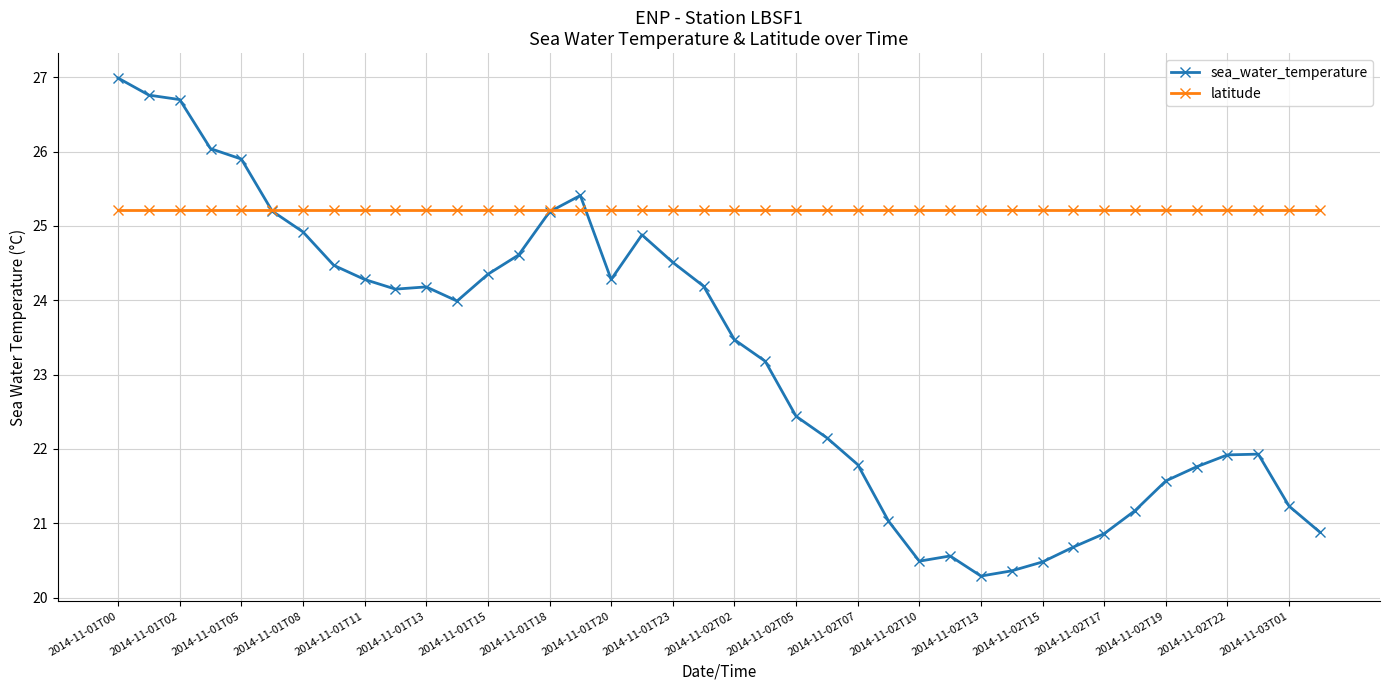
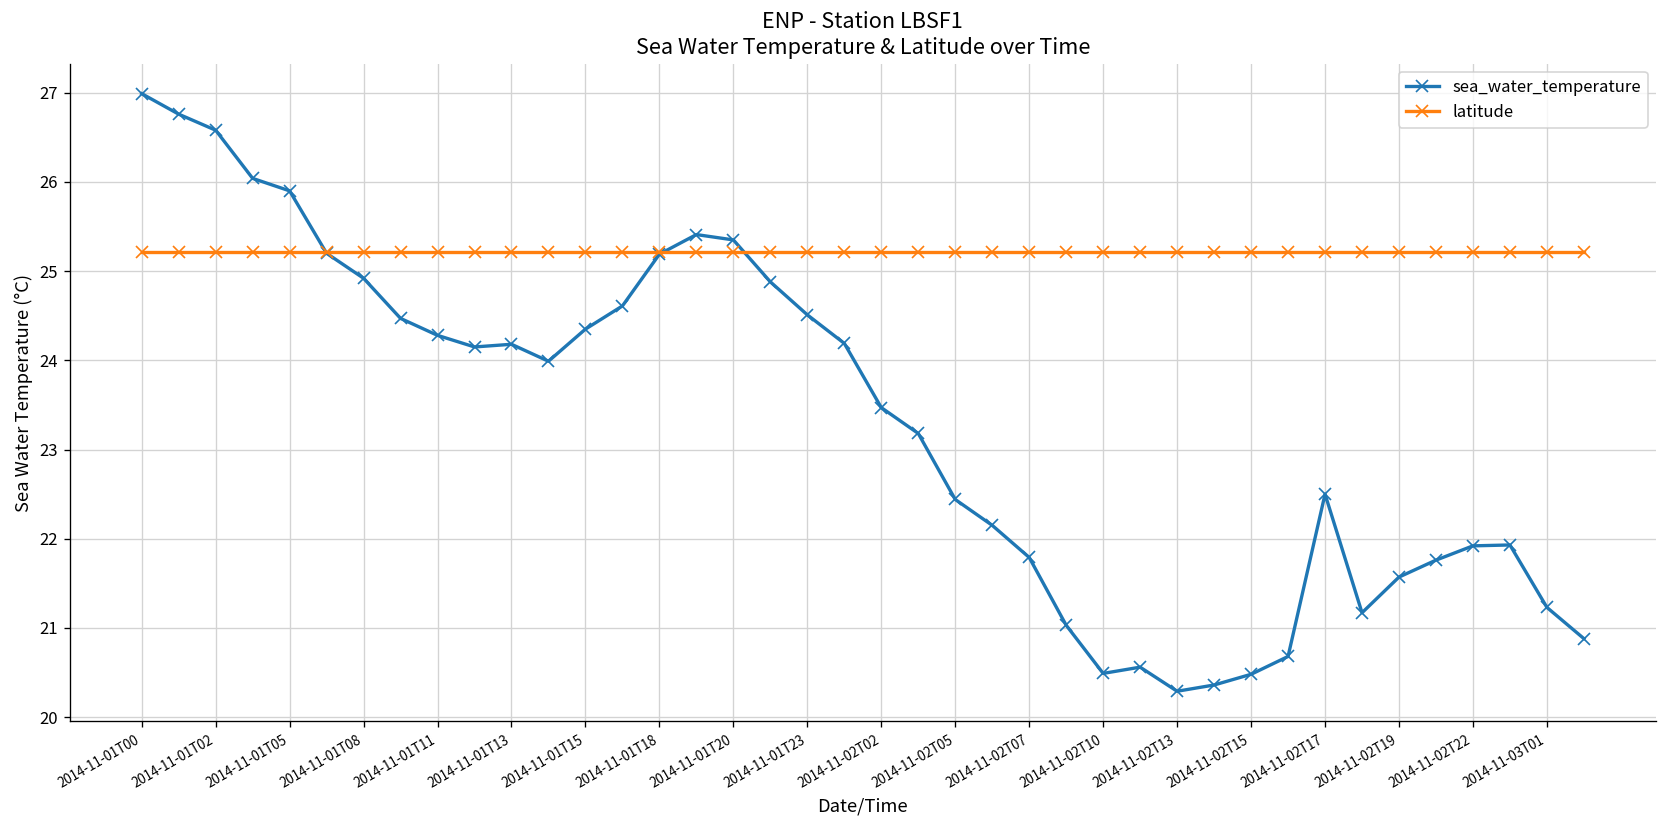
sea_water_temperature, 2014-11-01T02: 26.7 -> 26.6
sea_water_temperature, 2014-11-01T20: 24.3 -> 25.4
sea_water_temperature, 2014-11-02T17: 20.9 -> 22.5
